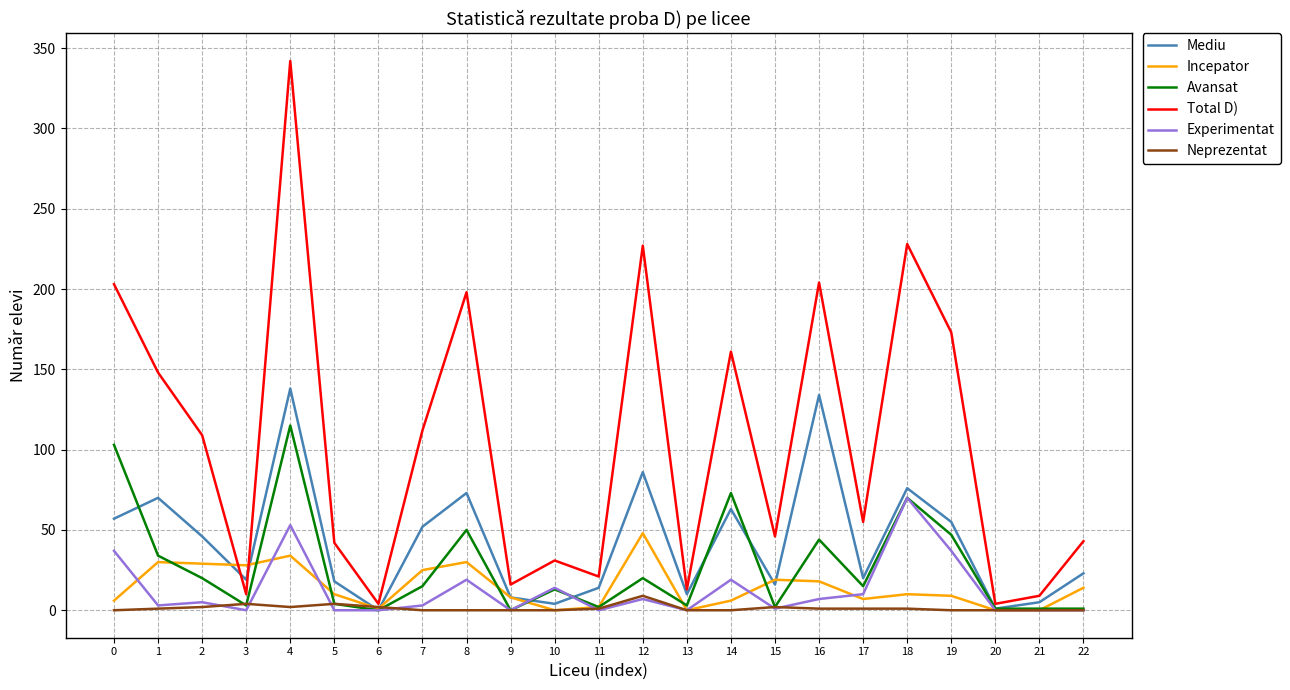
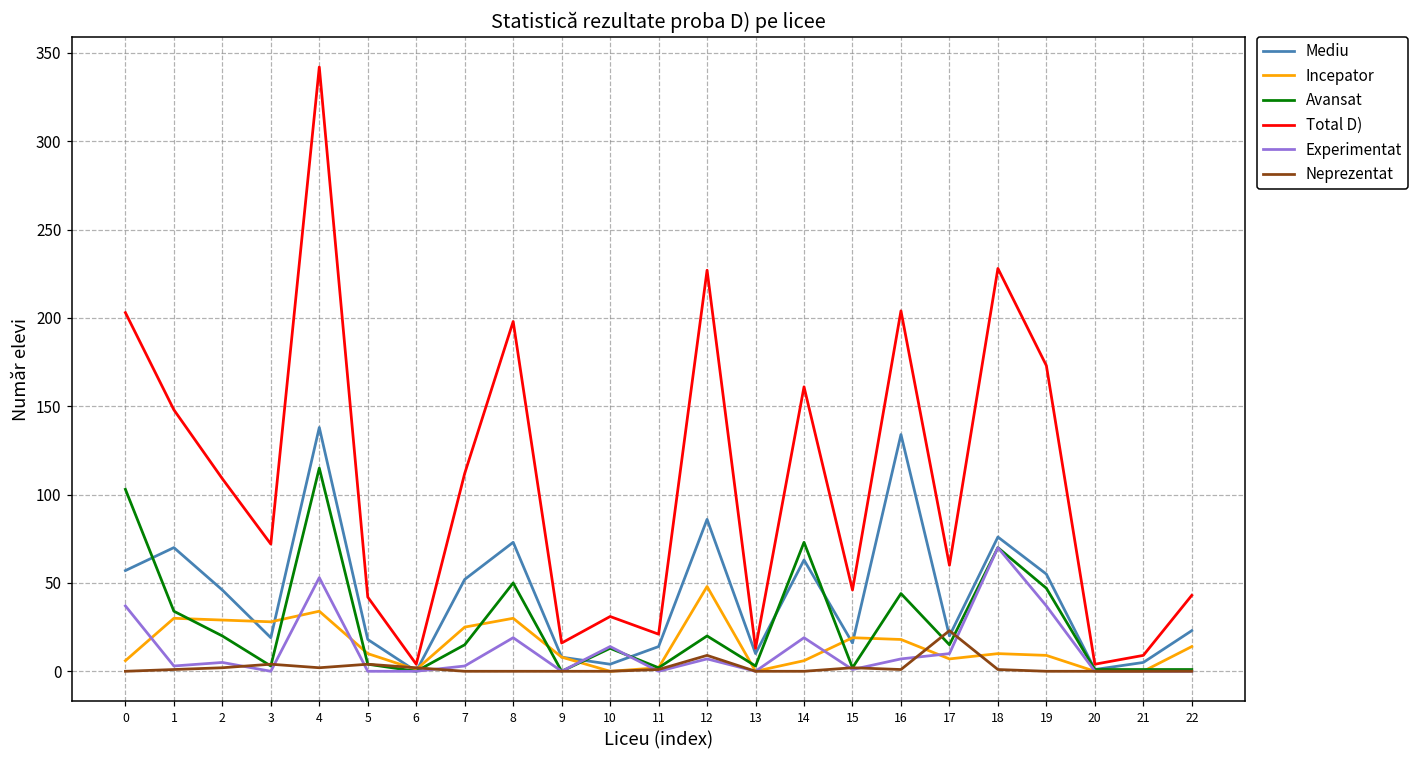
Total D), 3: 10 -> 72
Total D), 17: 55 -> 60
Neprezentat, 17: 1 -> 23
